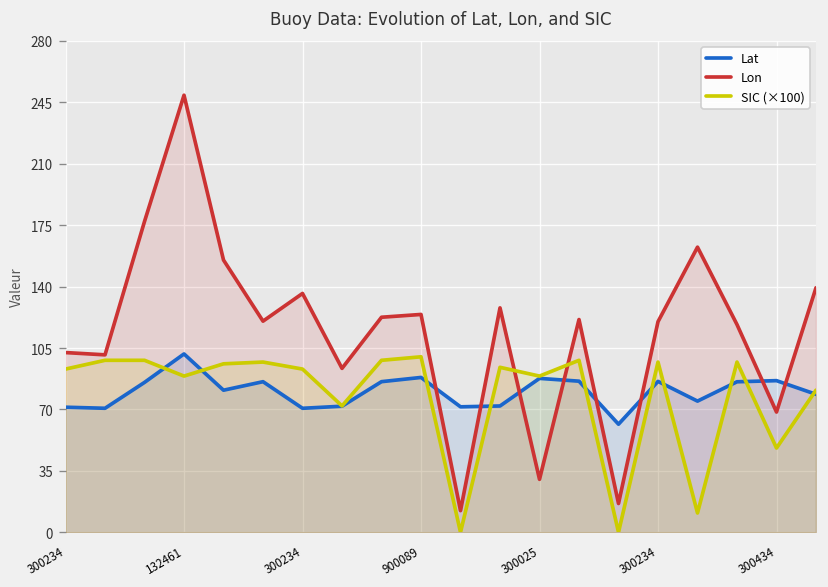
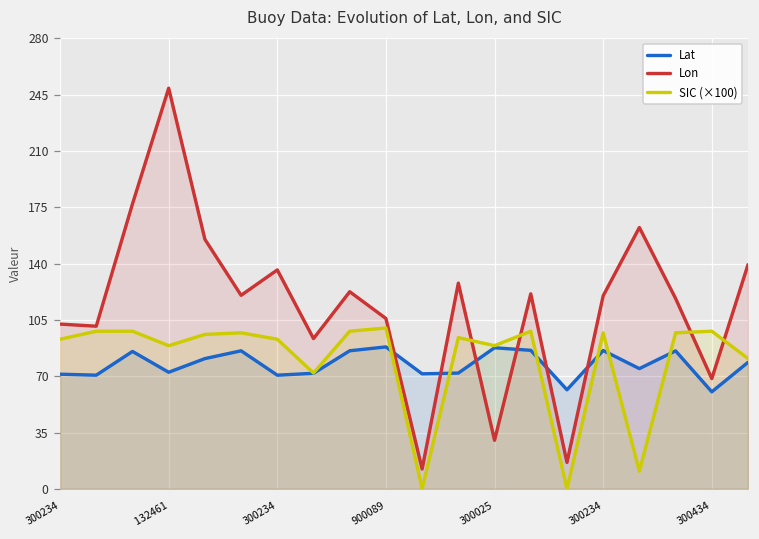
Lat, 132461: 102 -> 72
Lon, 900089: 124 -> 106
Lat, 300434: 86 -> 60
SIC (×100), 300434: 48 -> 98
